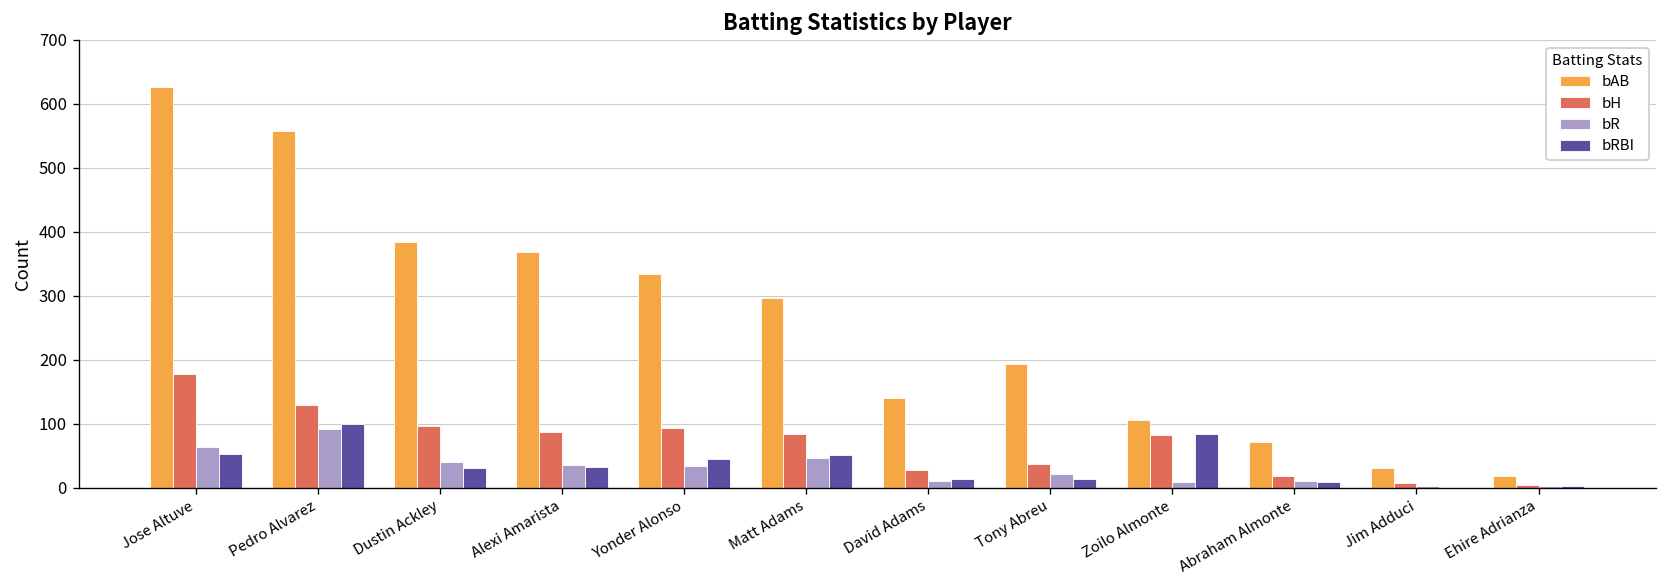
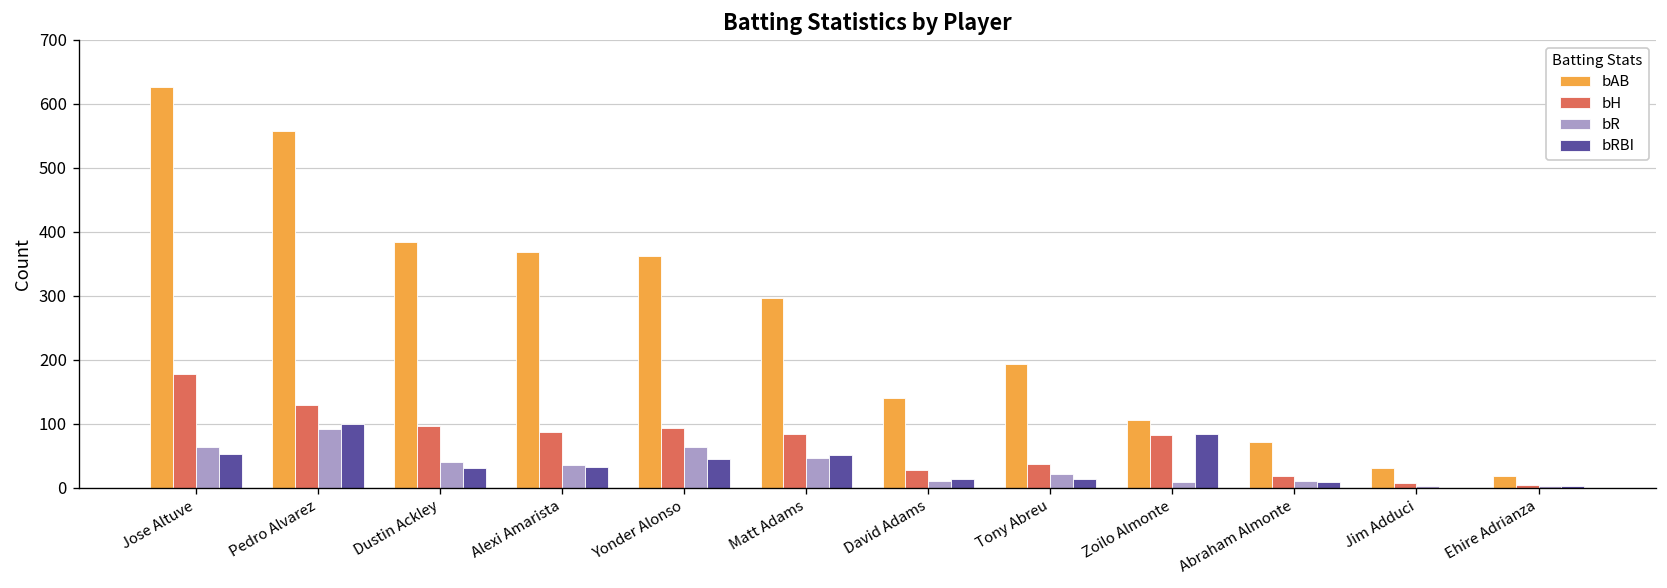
bAB, Yonder Alonso: 330 -> 360
bR, Yonder Alonso: 30 -> 60
